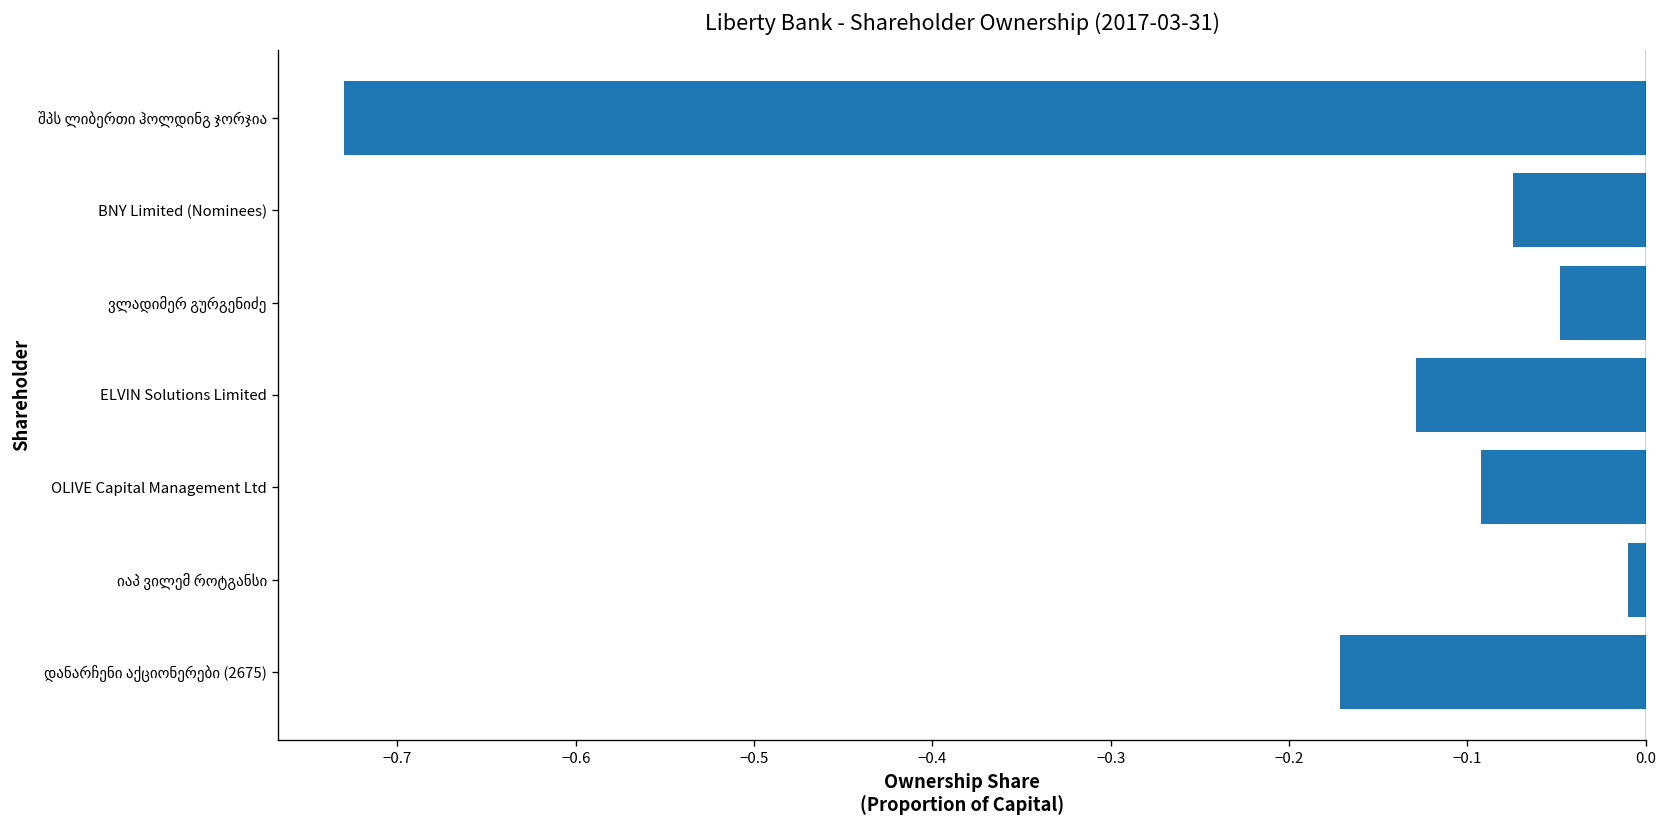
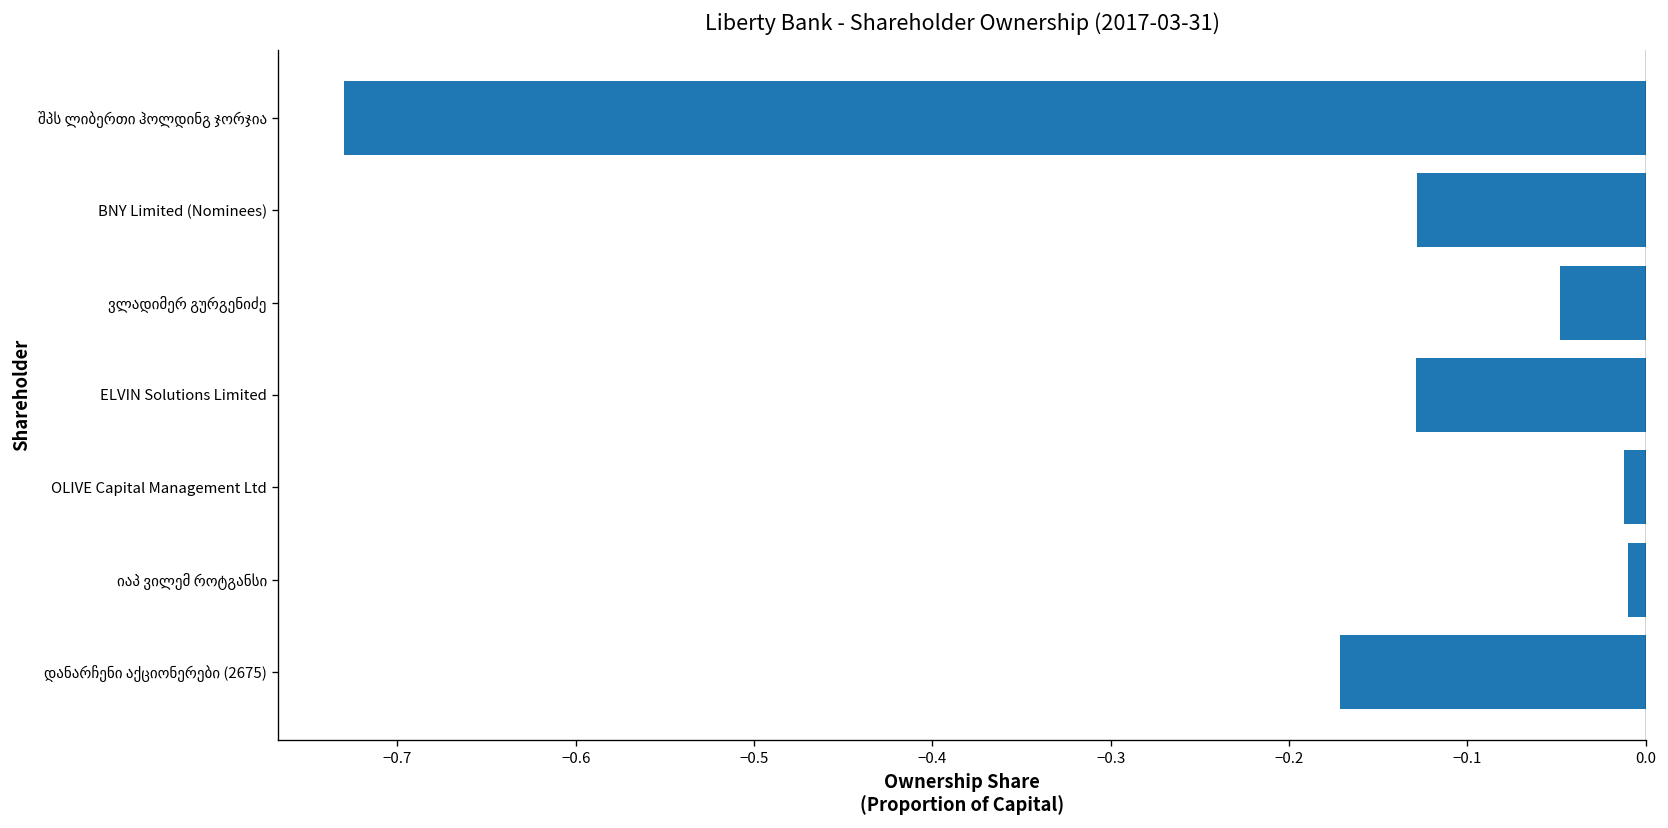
BNY Limited (Nominees): -0.075 -> -0.128
OLIVE Capital Management Ltd: -0.092 -> -0.012
